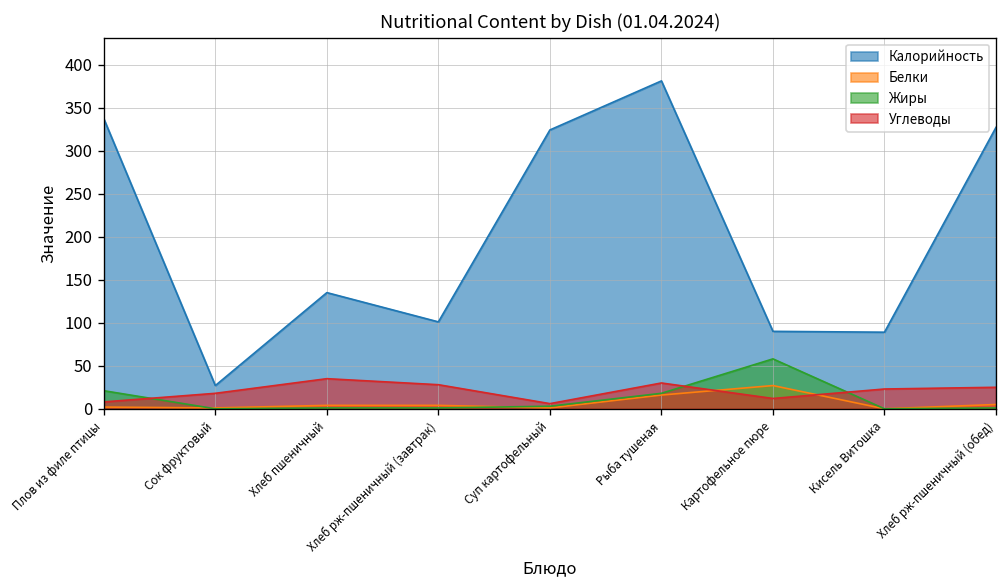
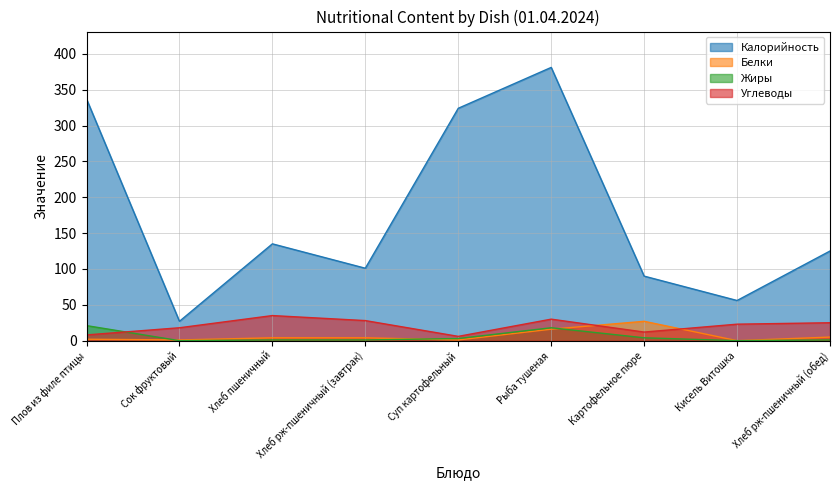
Жиры, Картофельное пюре: 60 -> 0
Калорийность, Кисель Витошка: 90 -> 60
Калорийность, Хлеб рж-пшеничный (обед): 330 -> 130
